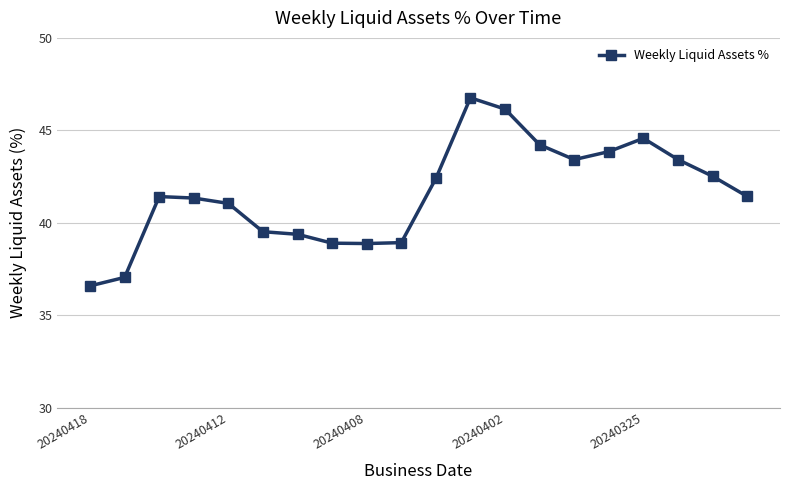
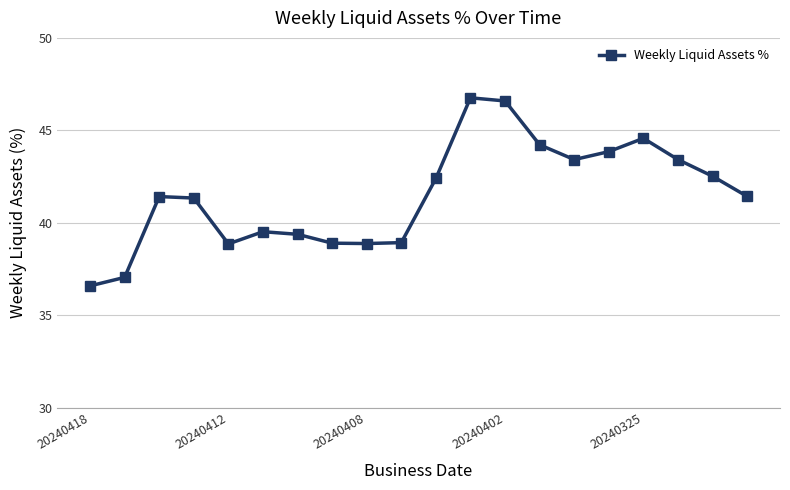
20240412: 41.1 -> 38.9
20240402: 46.2 -> 46.6
